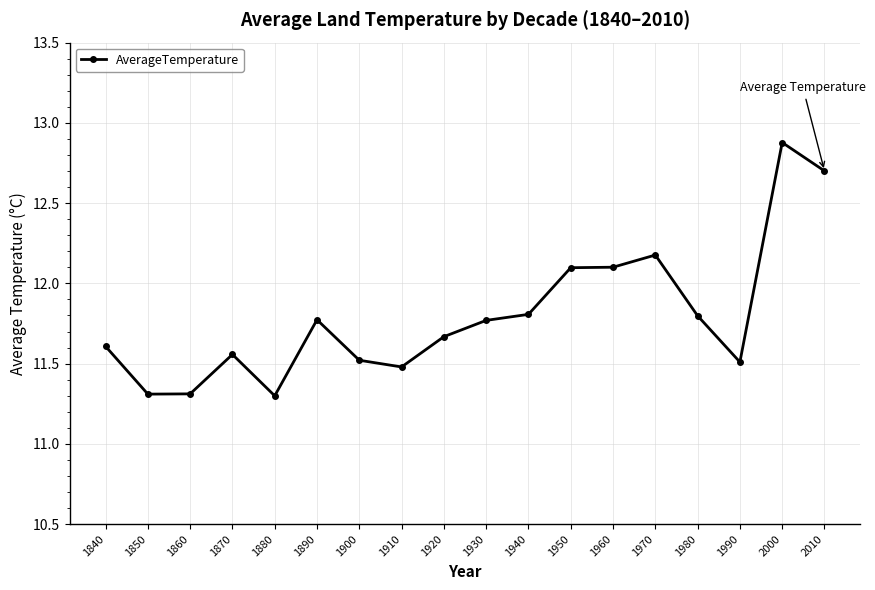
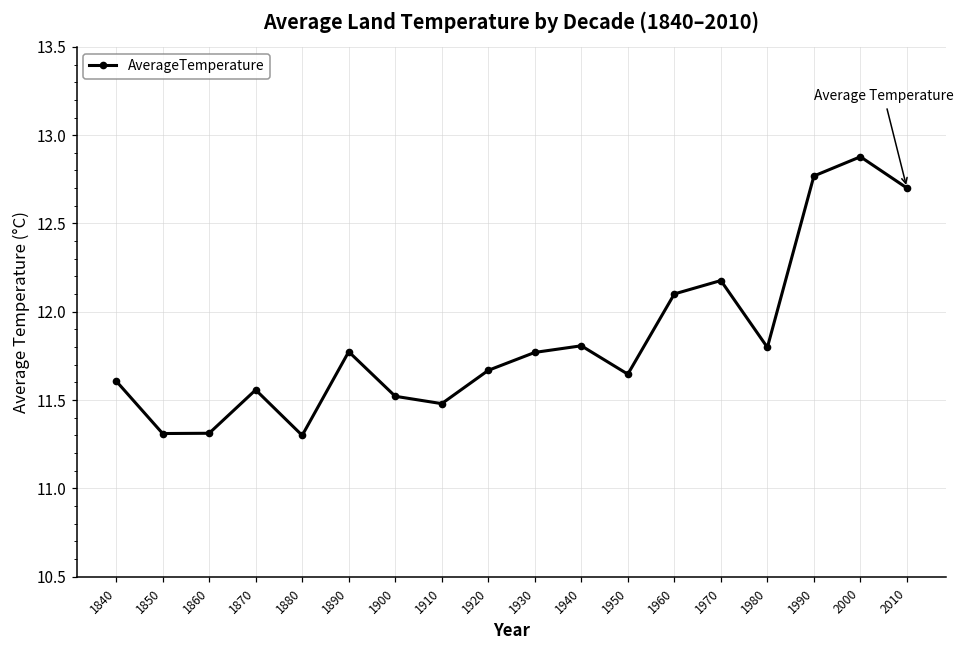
1950: 12.10 -> 11.65
1990: 11.51 -> 12.77
